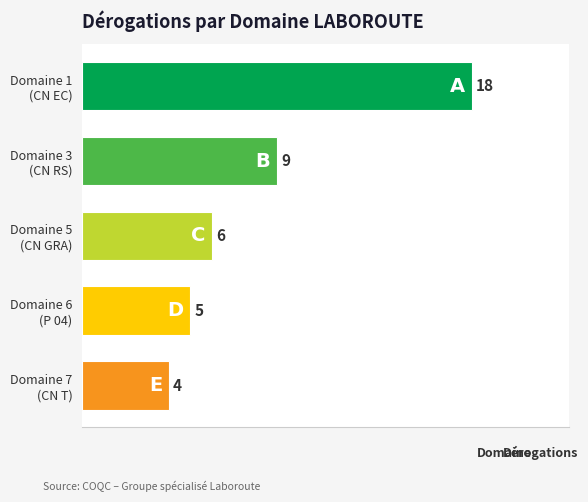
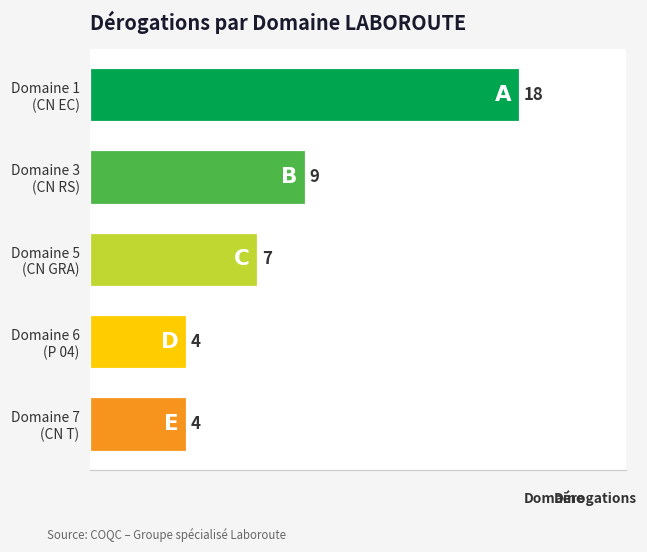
Domaine 5 (CN GRA): 6 -> 7
Domaine 6 (P 04): 5 -> 4
